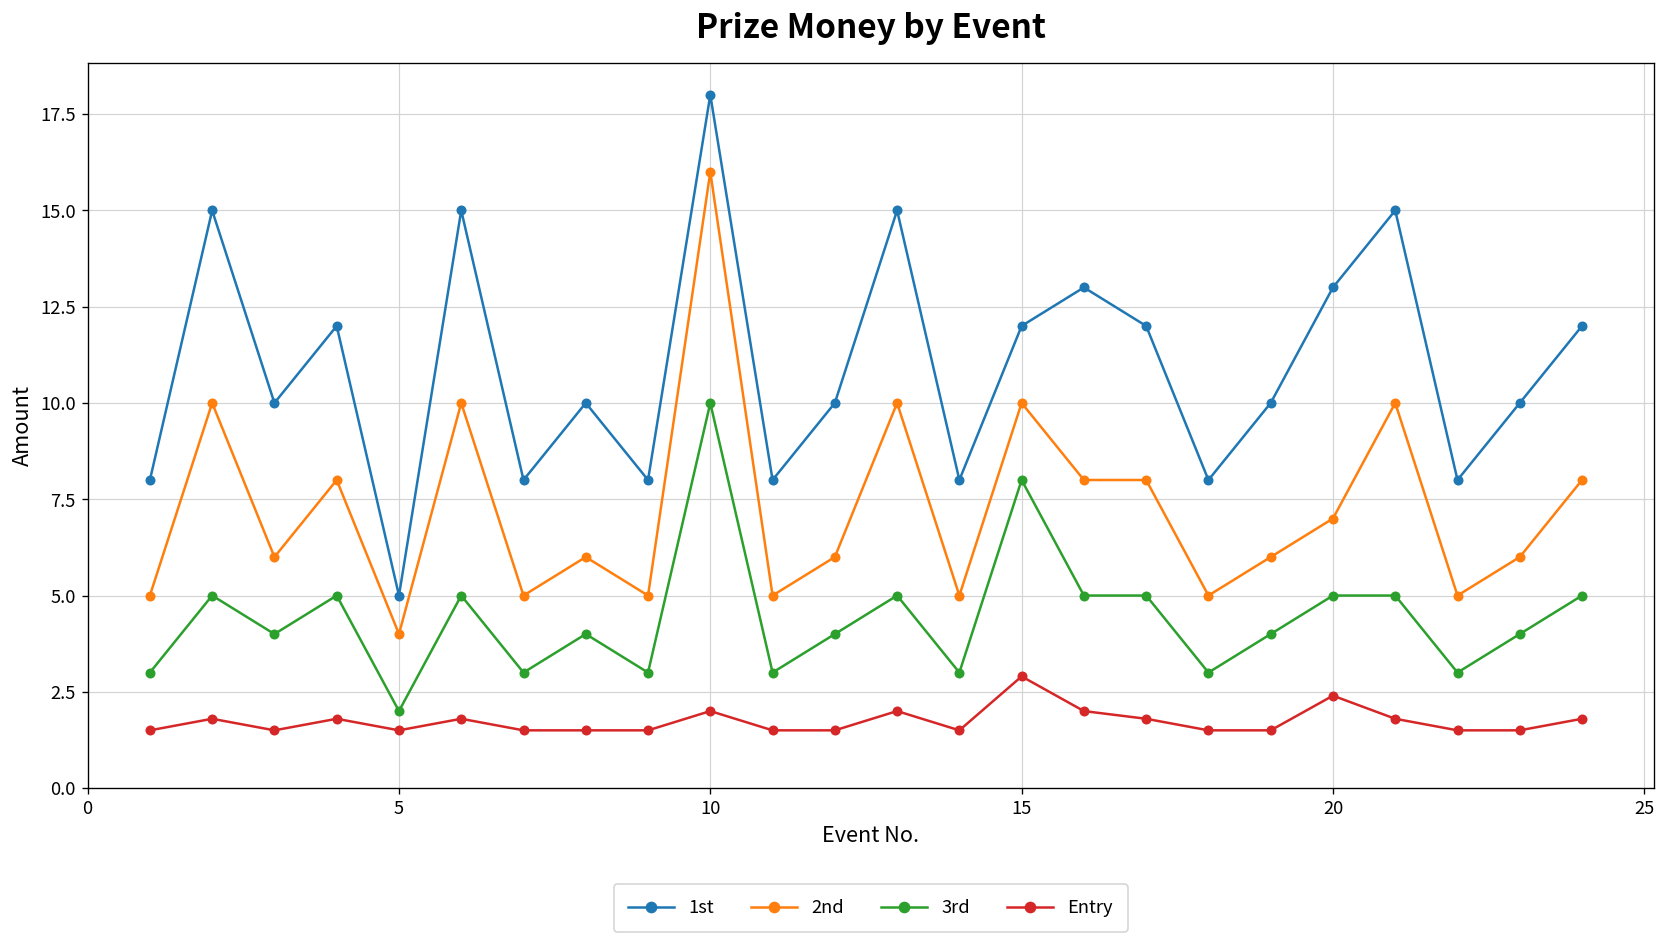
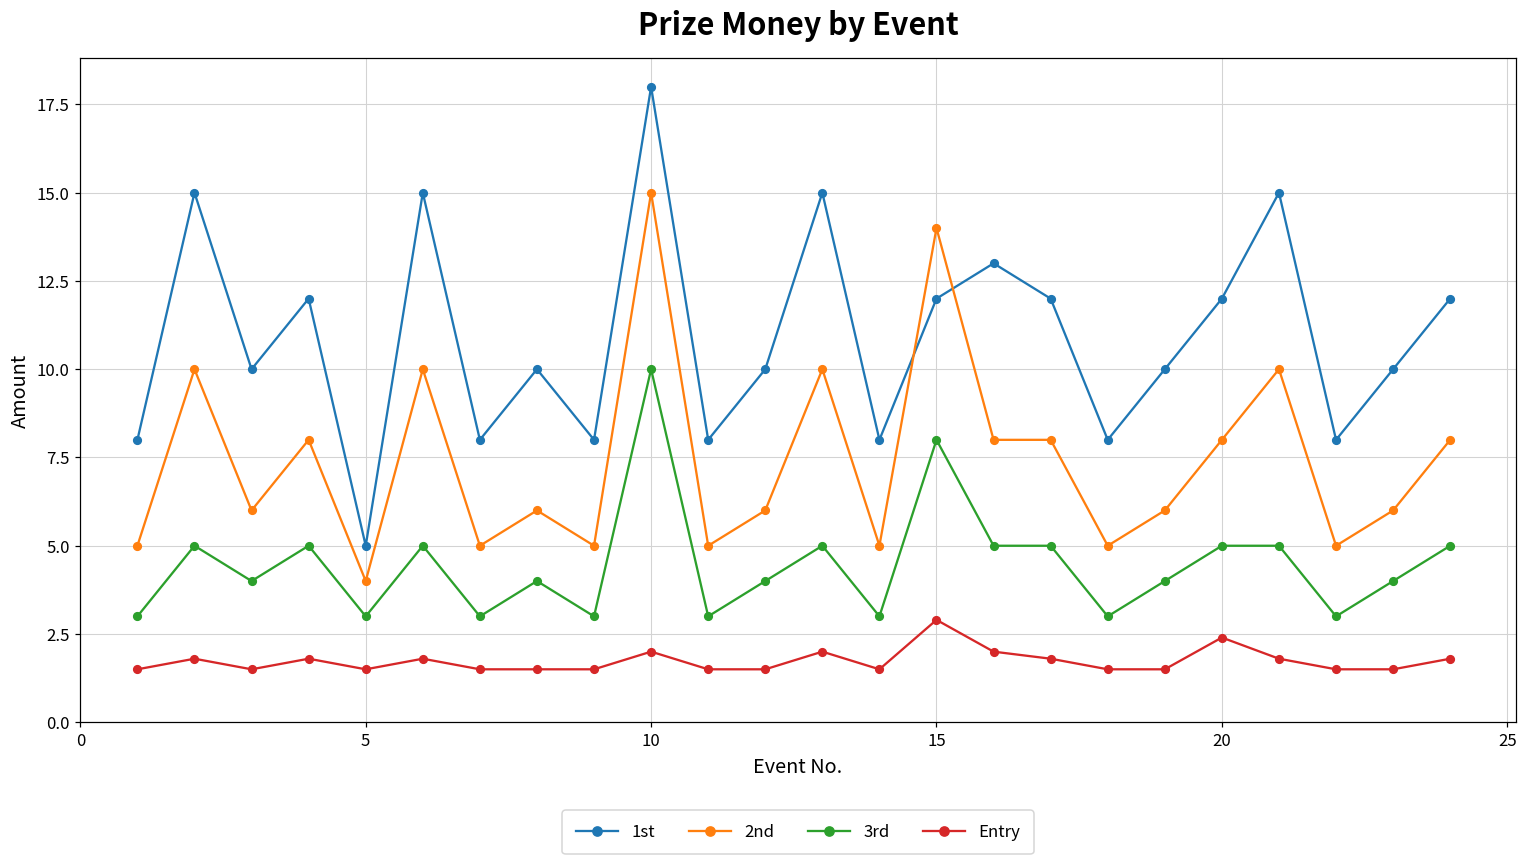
3rd, 5: 2 -> 3
2nd, 10: 16 -> 15
2nd, 15: 10 -> 14
1st, 20: 13 -> 12
2nd, 20: 7 -> 8
